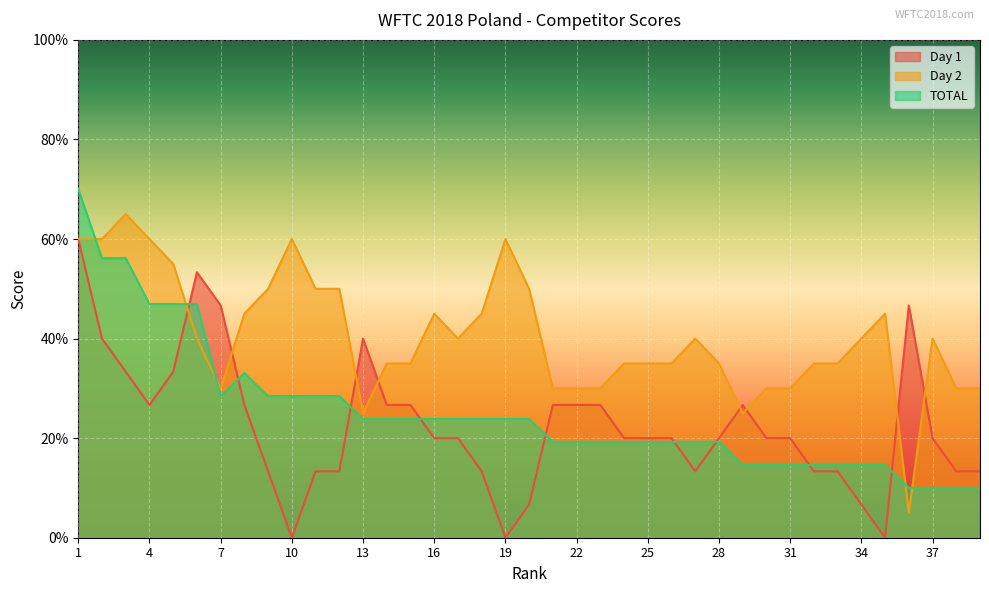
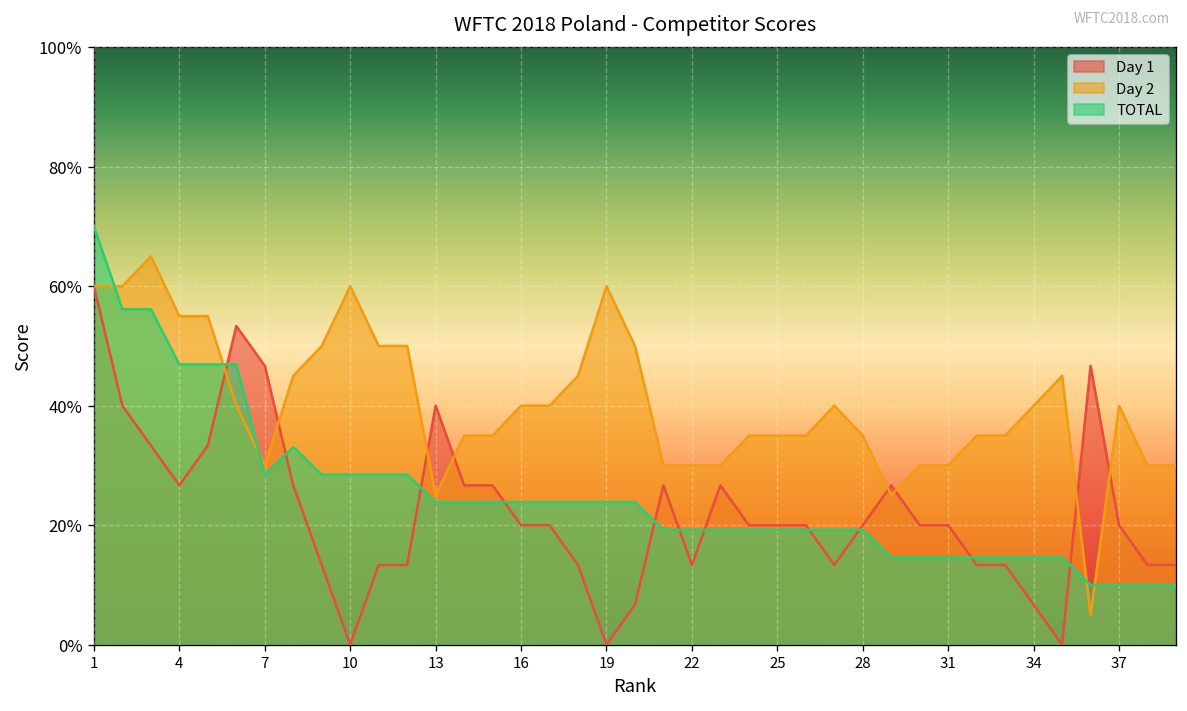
Day 2, 4: 60% -> 55%
Day 2, 16: 45% -> 40%
Day 1, 22: 27% -> 13%
